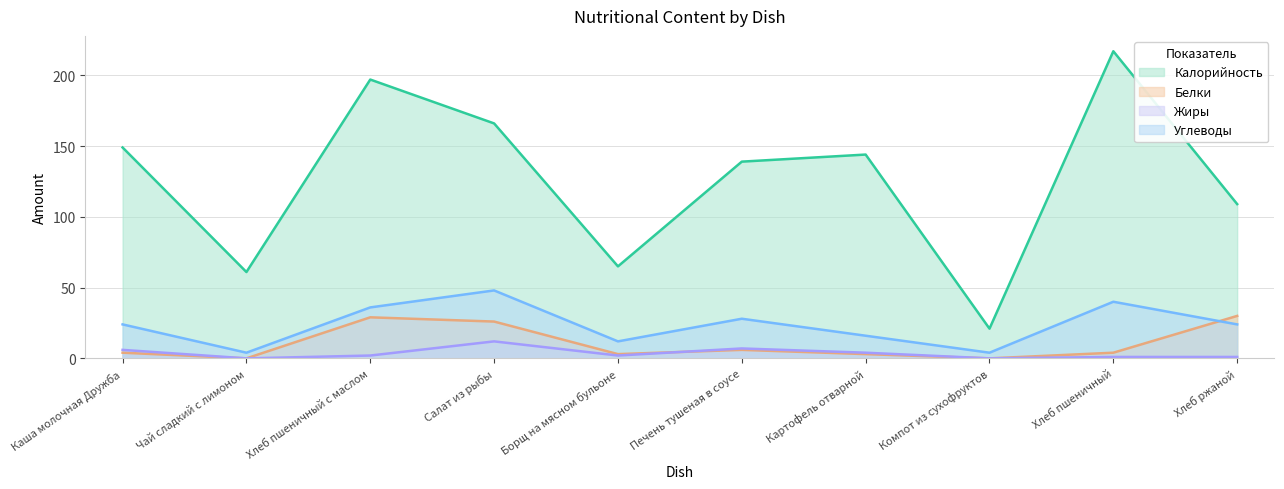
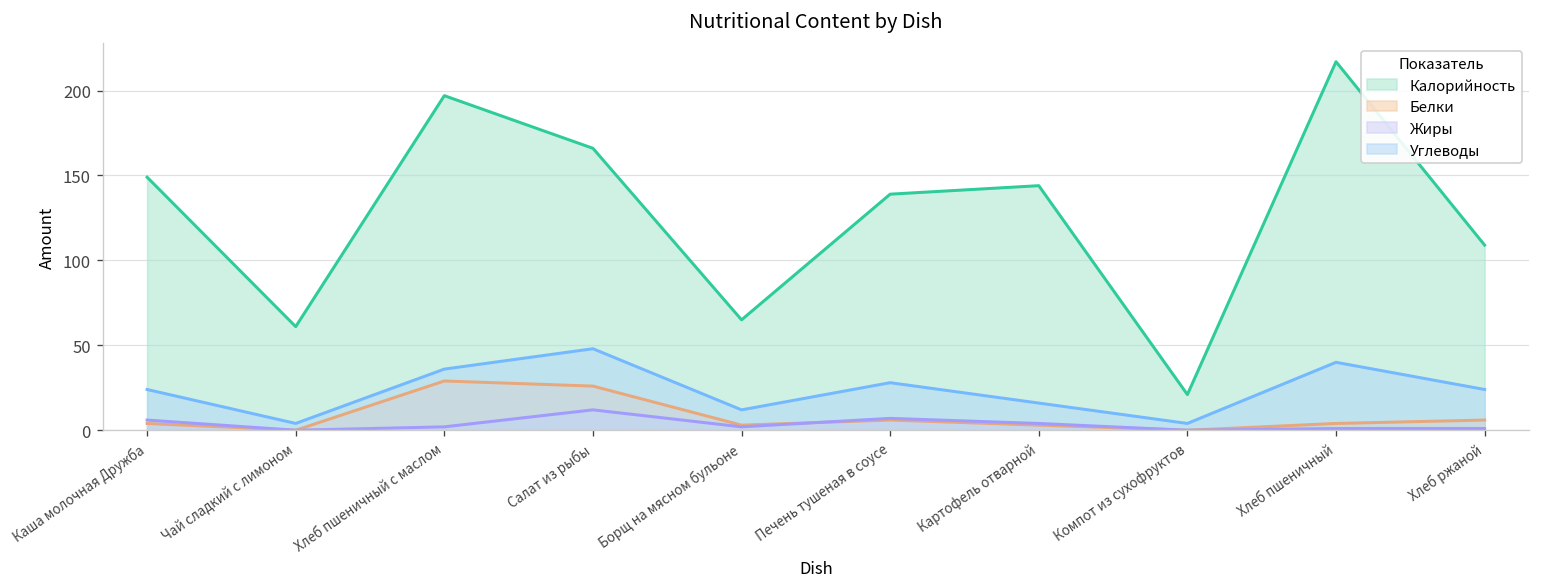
Белки, Хлеб ржаной: 30 -> 6
